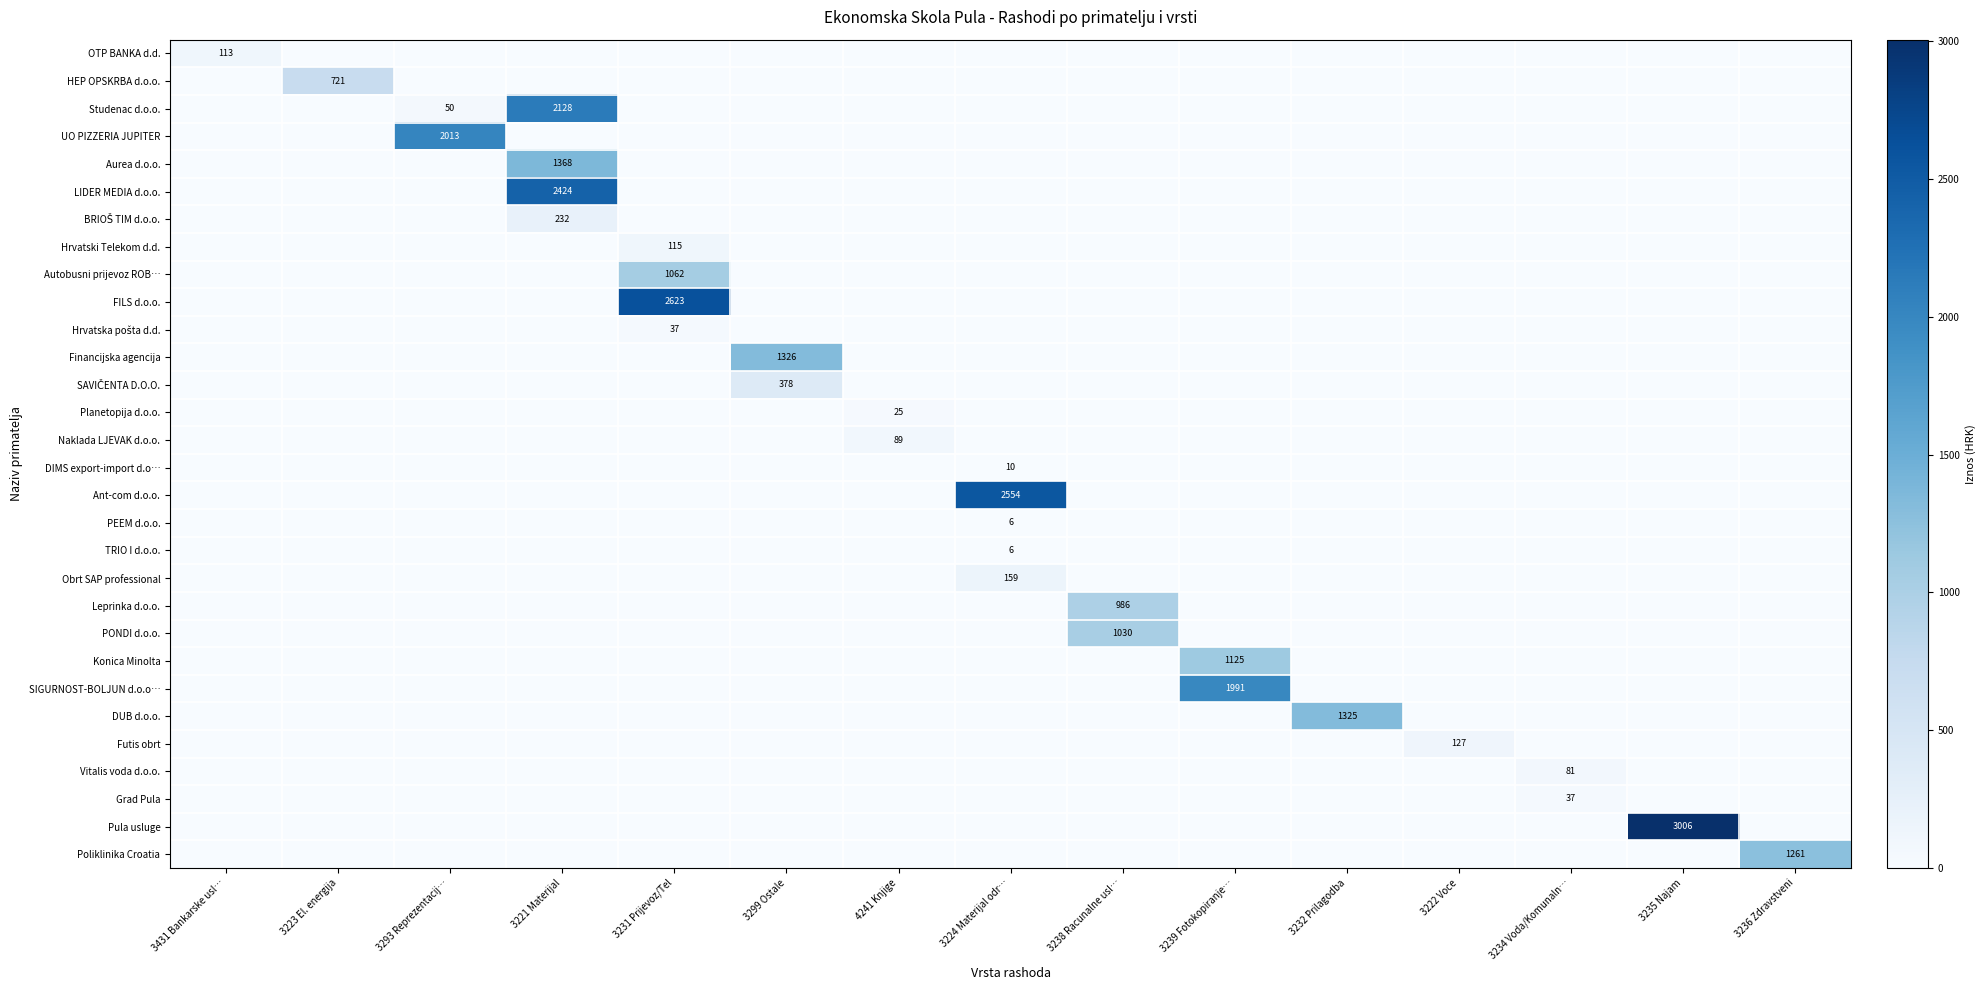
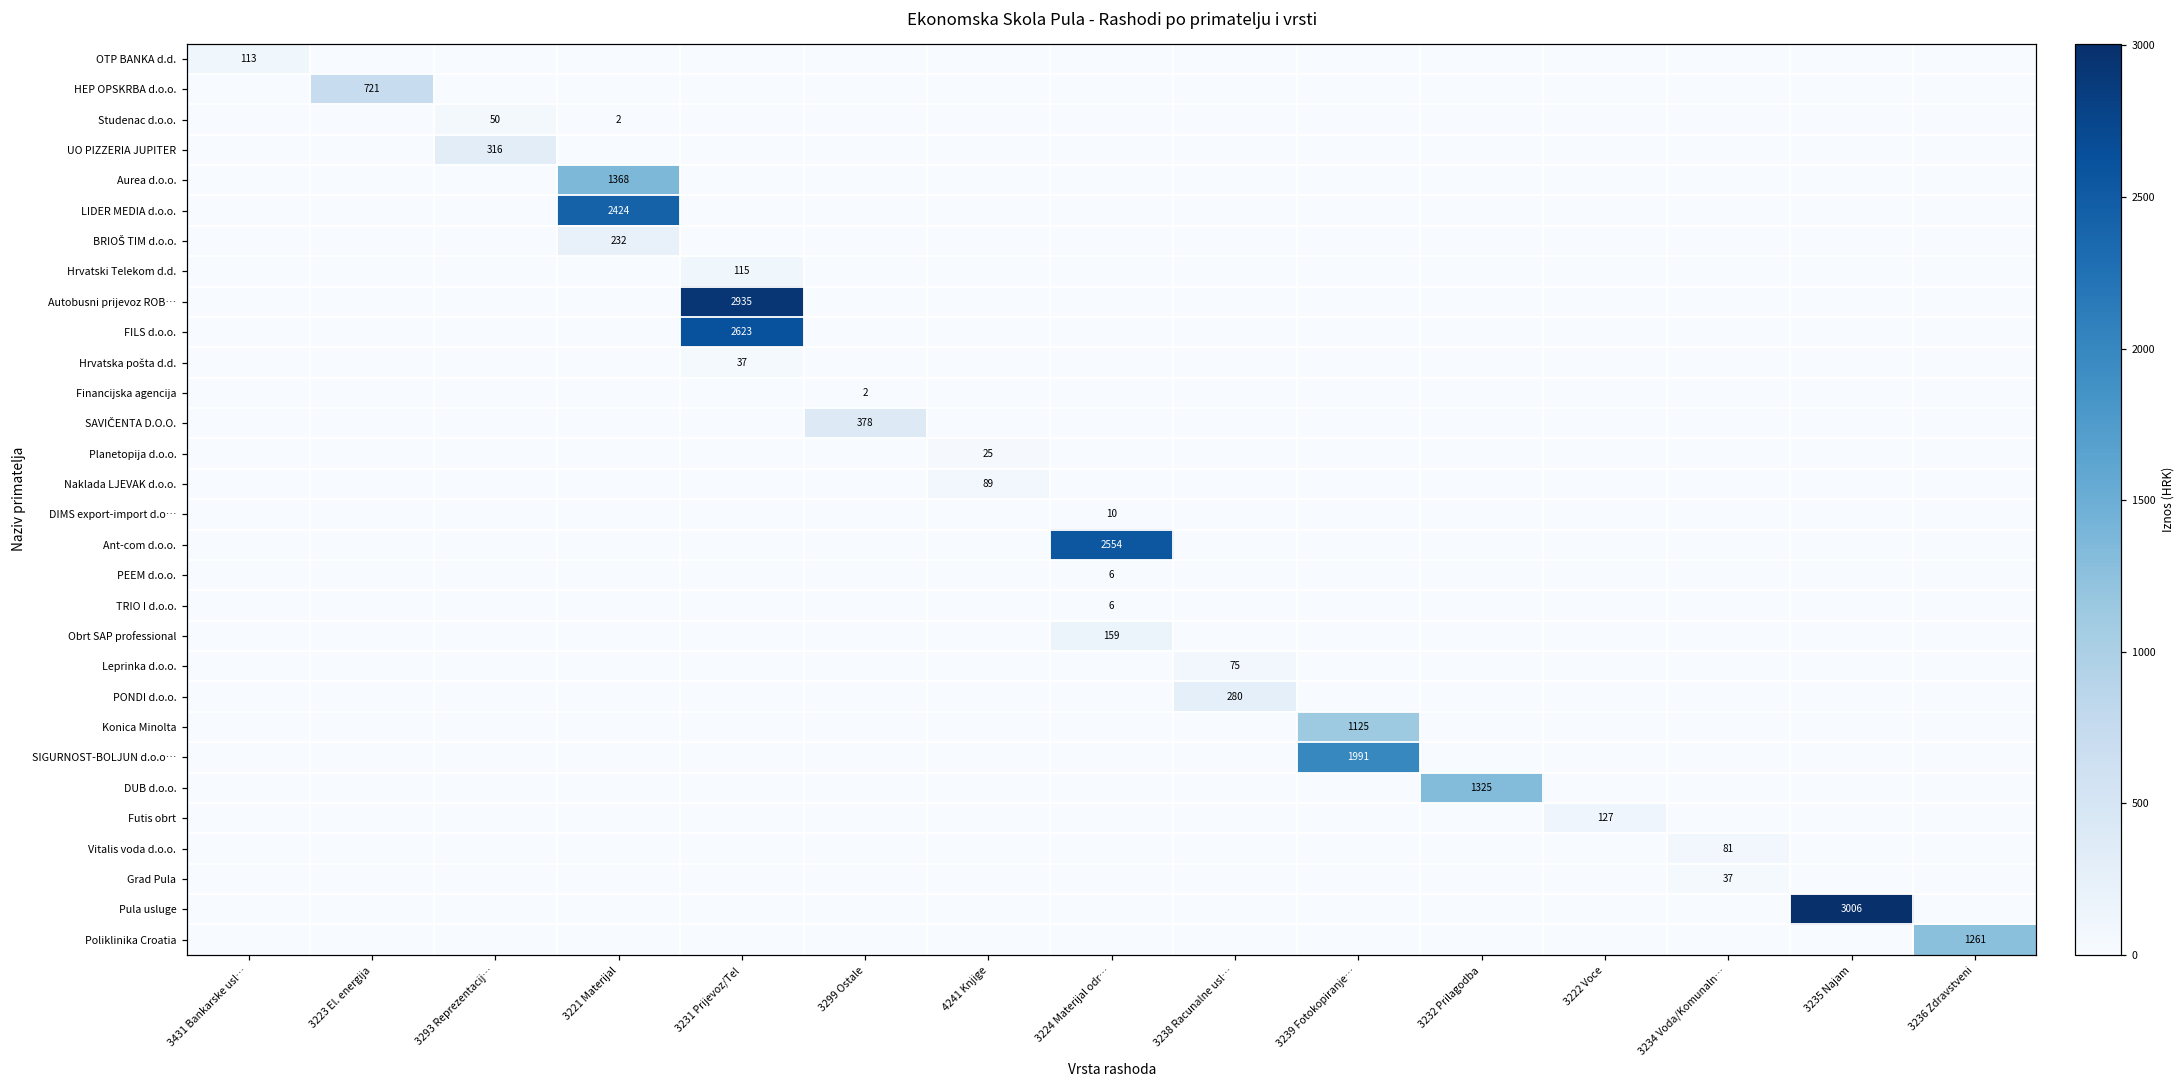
Studenac d.o.o., 3221 Materijal: 2128 -> 2
UO PIZZERIA JUPITER, 3293 Reprezentacij…: 2013 -> 316
Autobusni prijevoz ROB…, 3231 Prijevoz/Tel: 1062 -> 2935
Financijska agencija, 3299 Ostale: 1326 -> 2
Leprinka d.o.o., 3238 Racunalne usl…: 986 -> 75
PONDI d.o.o., 3238 Racunalne usl…: 1030 -> 280
